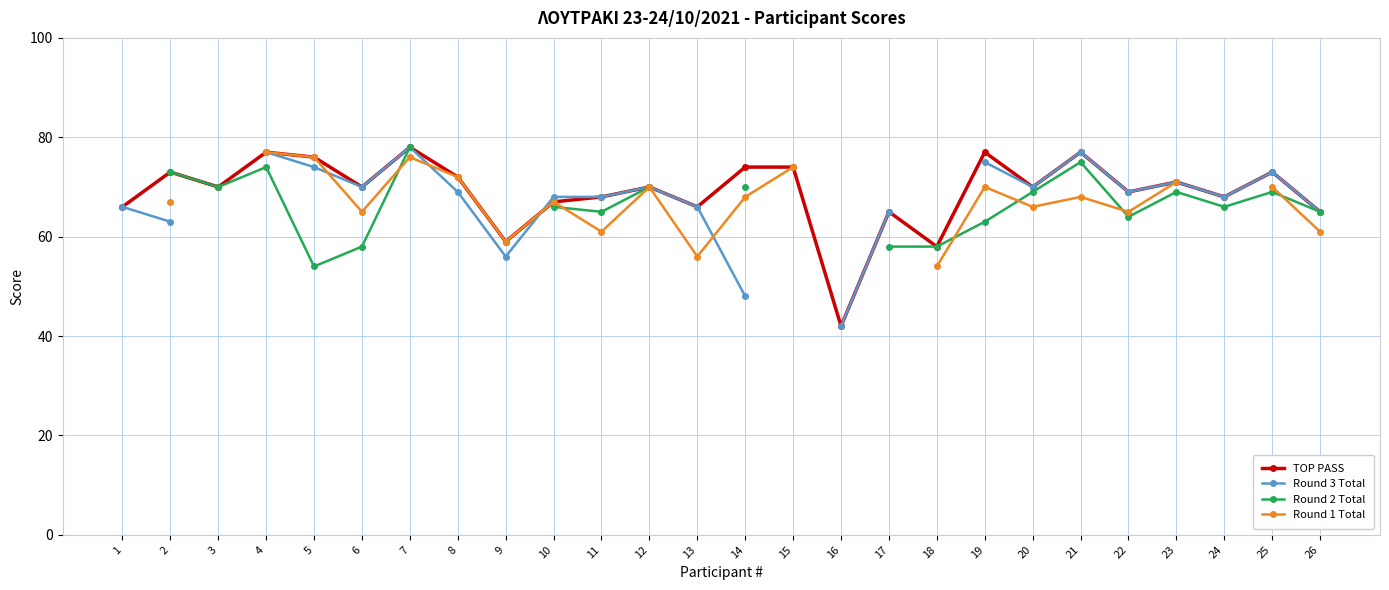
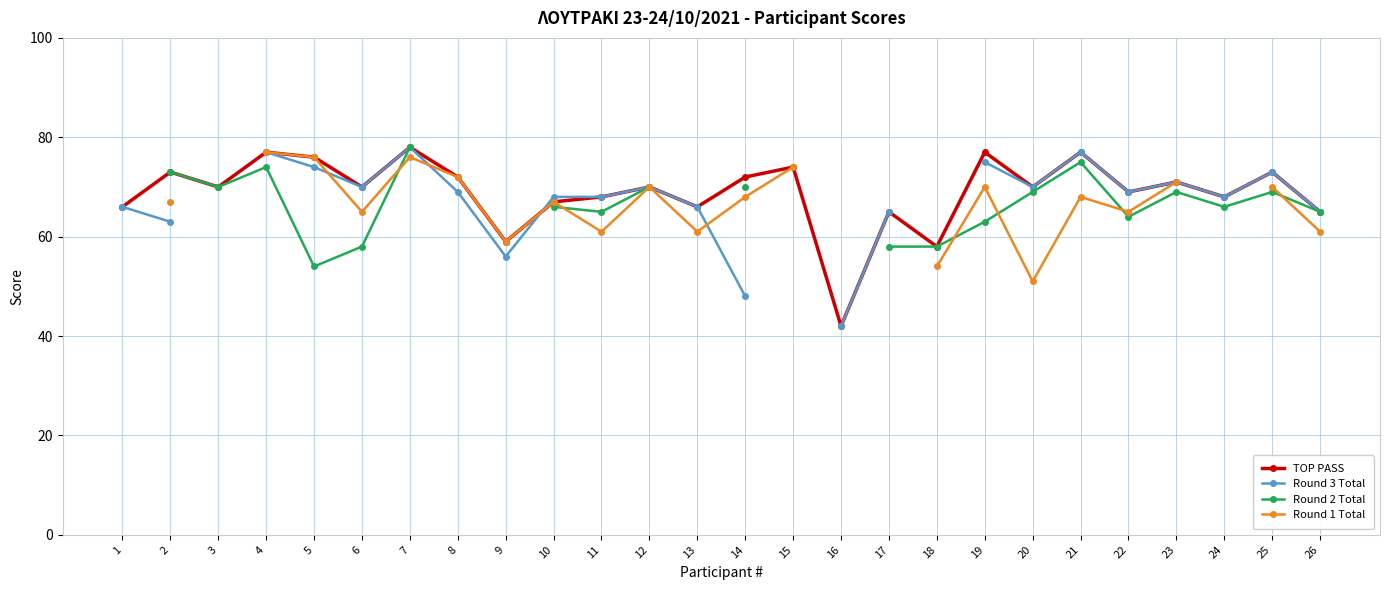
Round 1 Total, 13: 56 -> 61
TOP PASS, 14: 74 -> 72
Round 1 Total, 20: 66 -> 51
